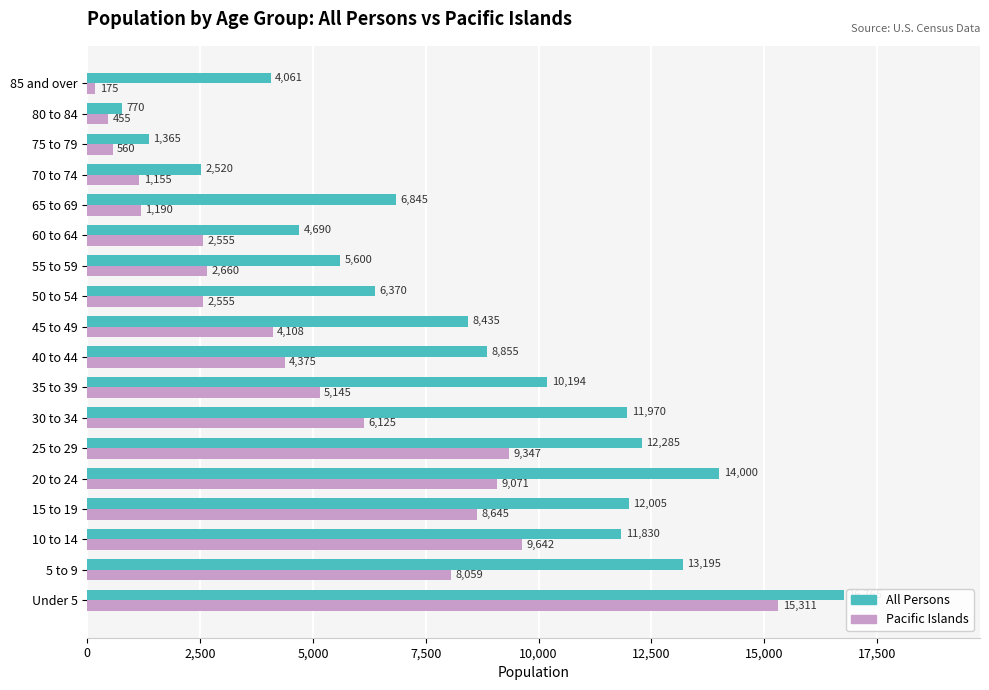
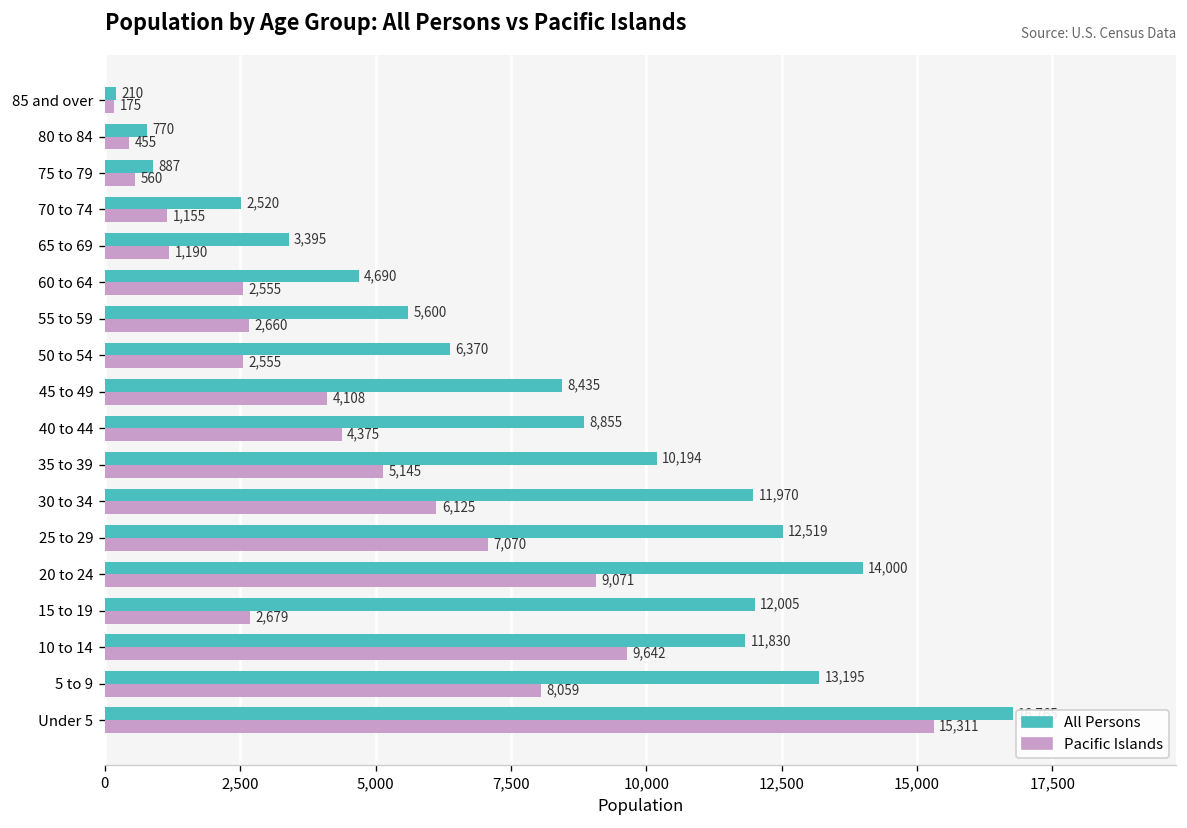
All Persons, 85 and over: 4,061 -> 210
All Persons, 75 to 79: 1,365 -> 887
All Persons, 65 to 69: 6,845 -> 3,395
All Persons, 25 to 29: 12,285 -> 12,519
Pacific Islands, 25 to 29: 9,347 -> 7,070
Pacific Islands, 15 to 19: 8,645 -> 2,679
